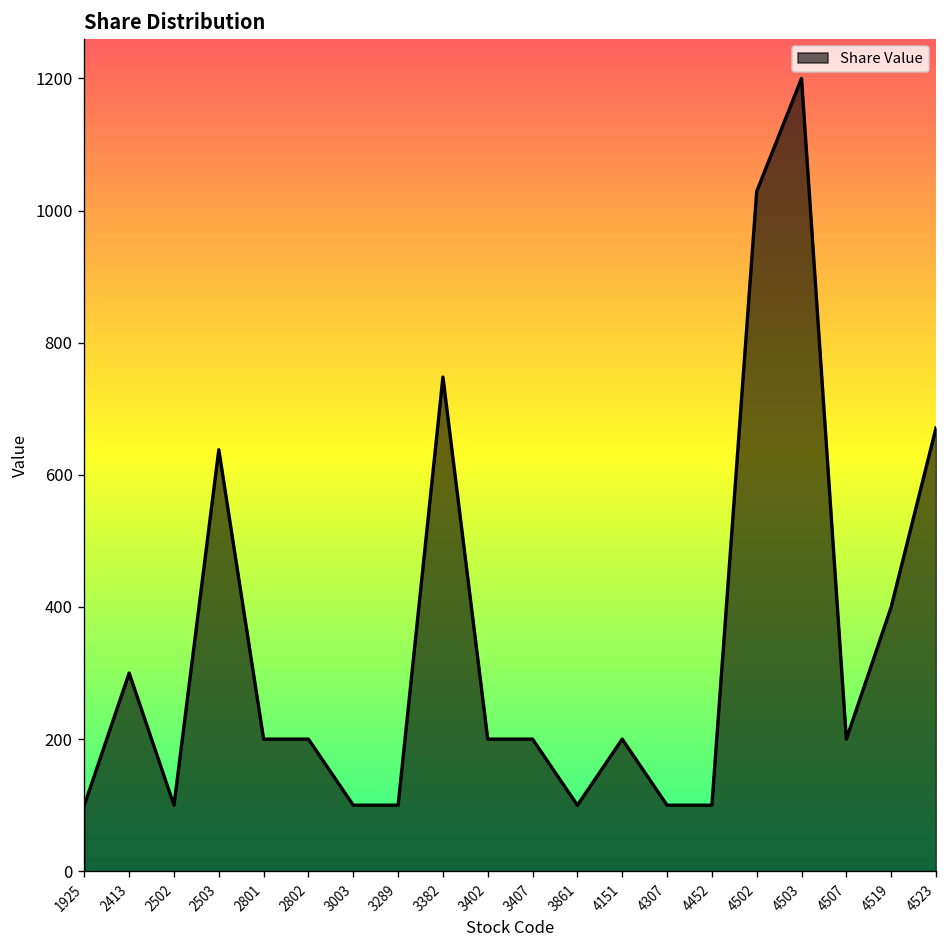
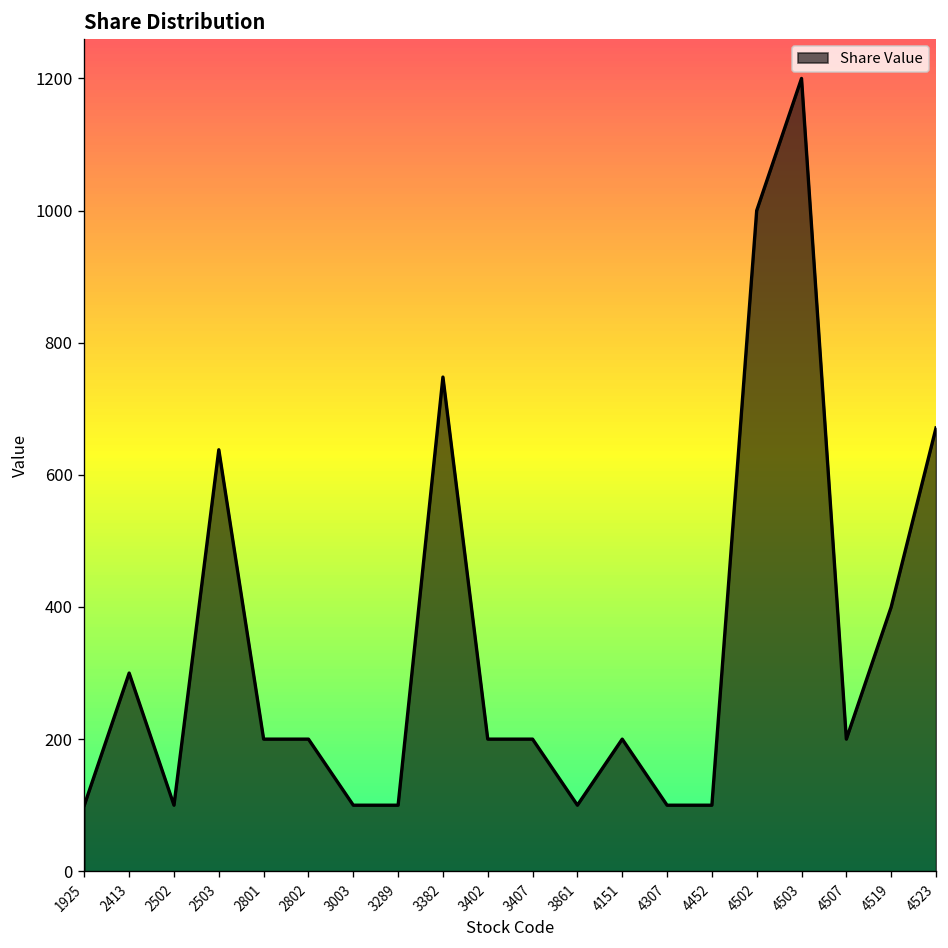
4502: 1030 -> 1000
